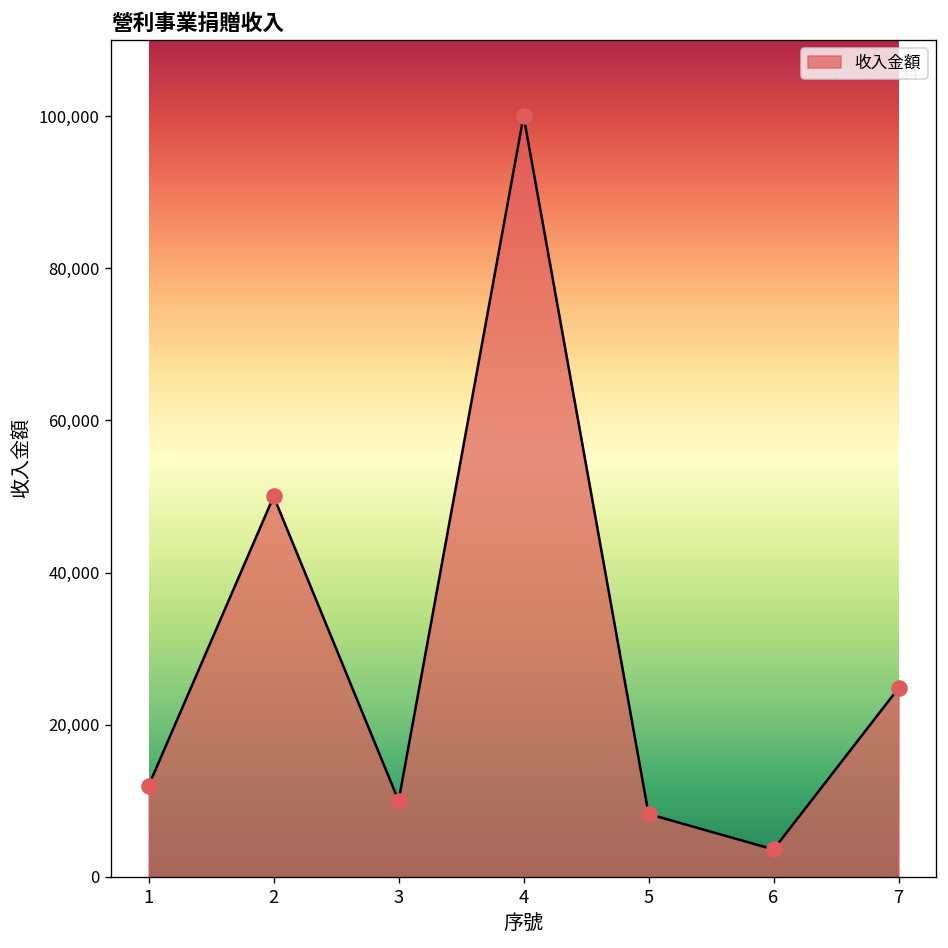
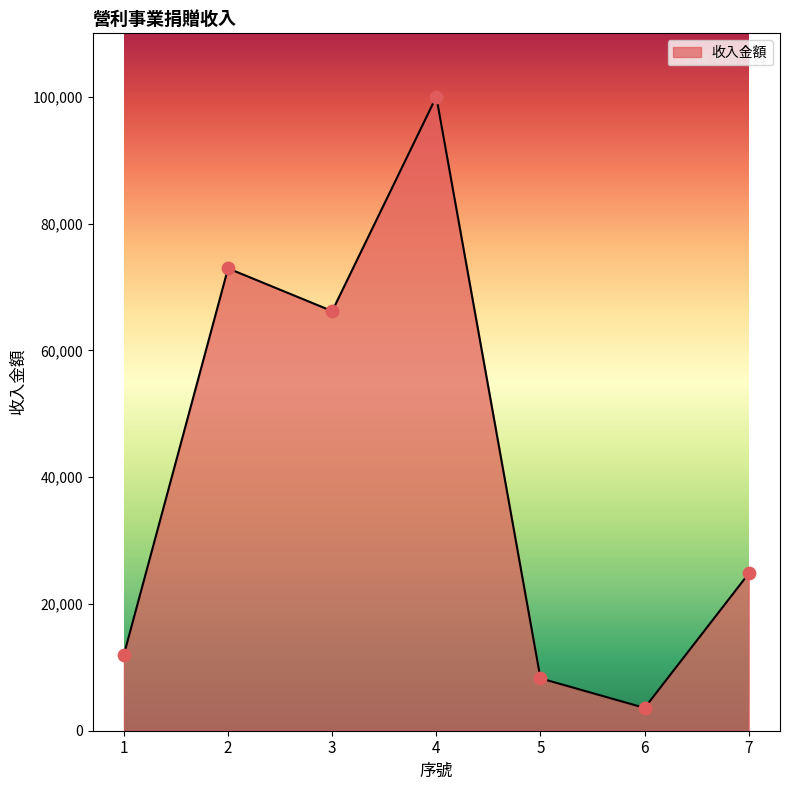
2: 50,000 -> 73,000
3: 10,000 -> 66,000
